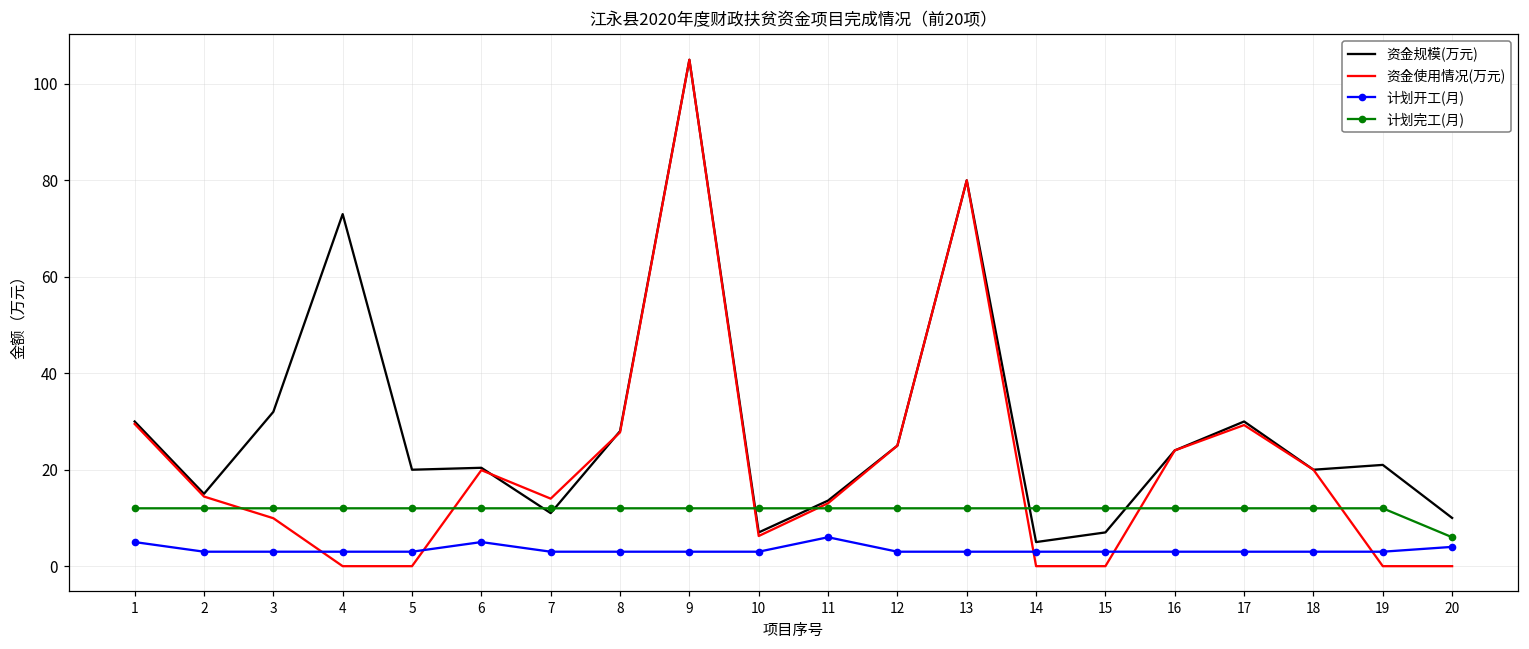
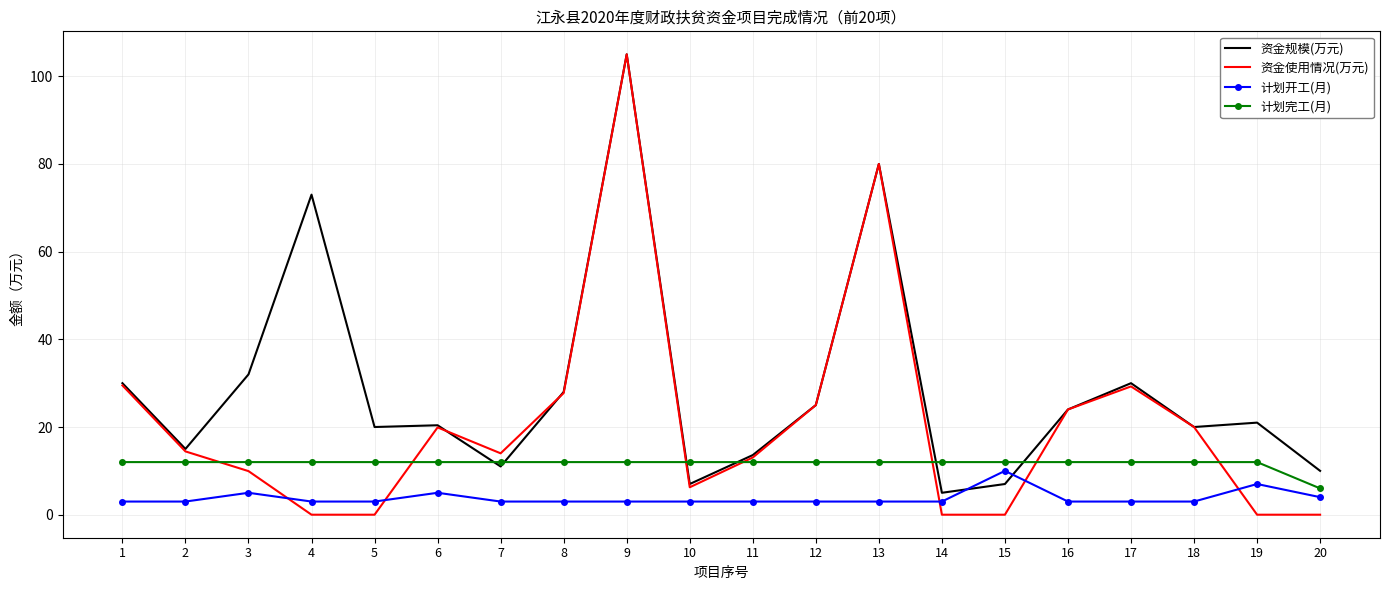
计划开工(月), 1: 5 -> 3
计划开工(月), 3: 3 -> 5
计划开工(月), 11: 6 -> 3
计划开工(月), 15: 3 -> 10
计划开工(月), 19: 3 -> 7
